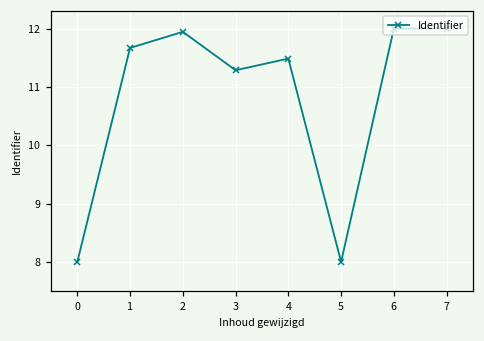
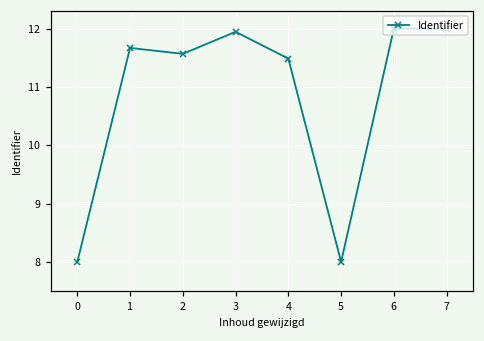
2: 11.9 -> 11.6
3: 11.3 -> 11.9
